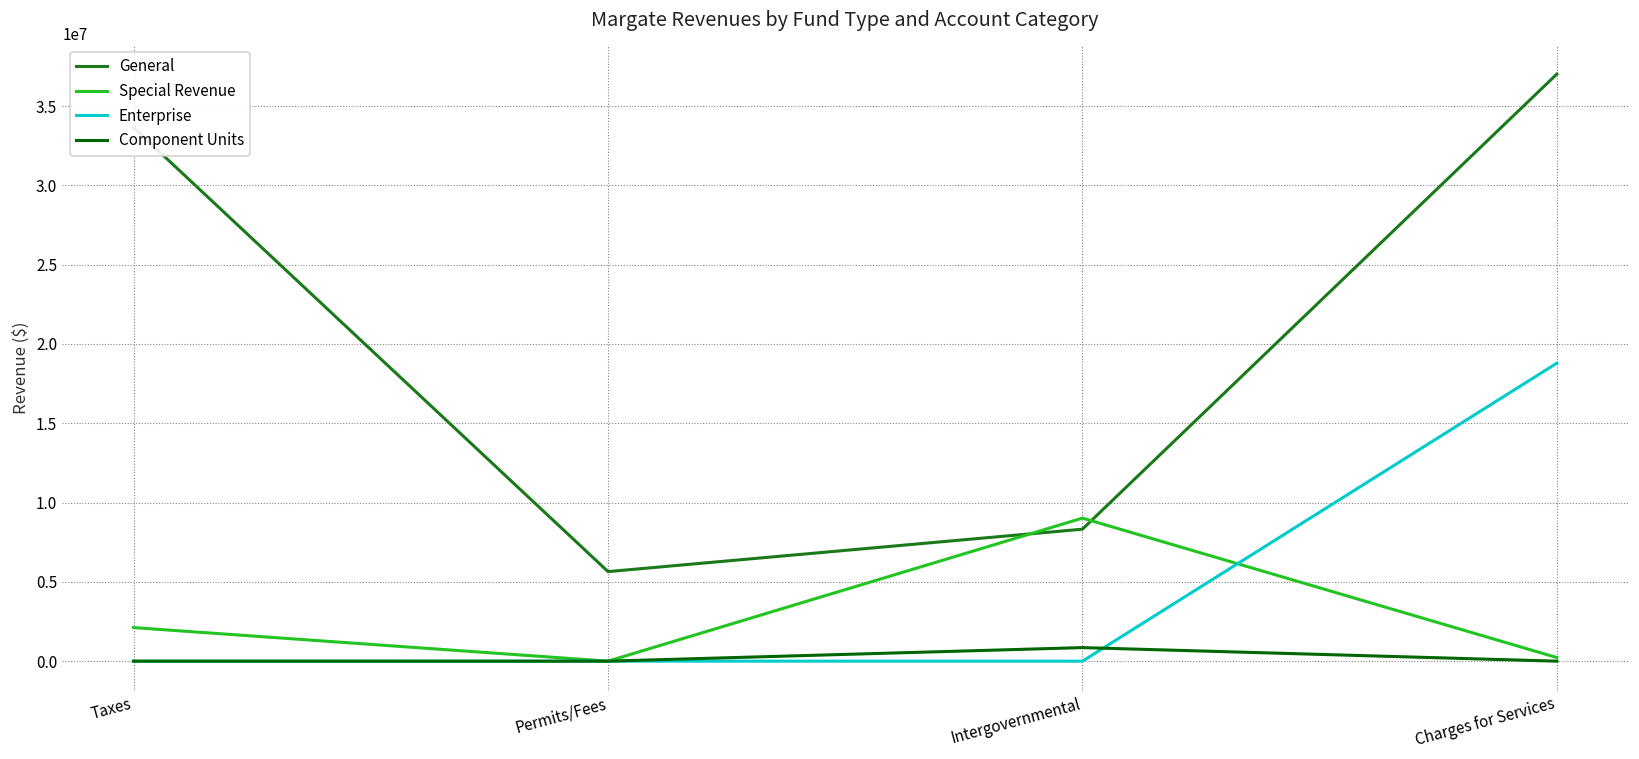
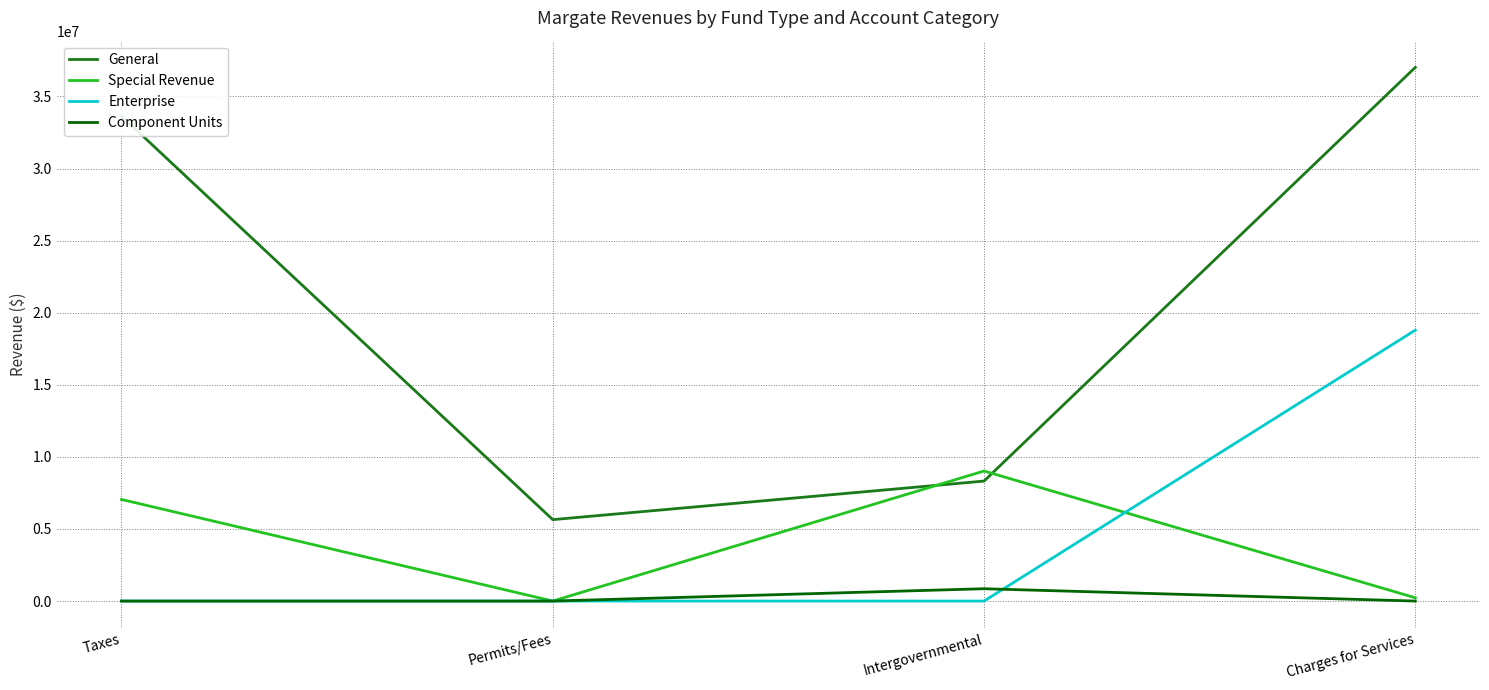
Special Revenue, Taxes: 2100000 -> 7000000
